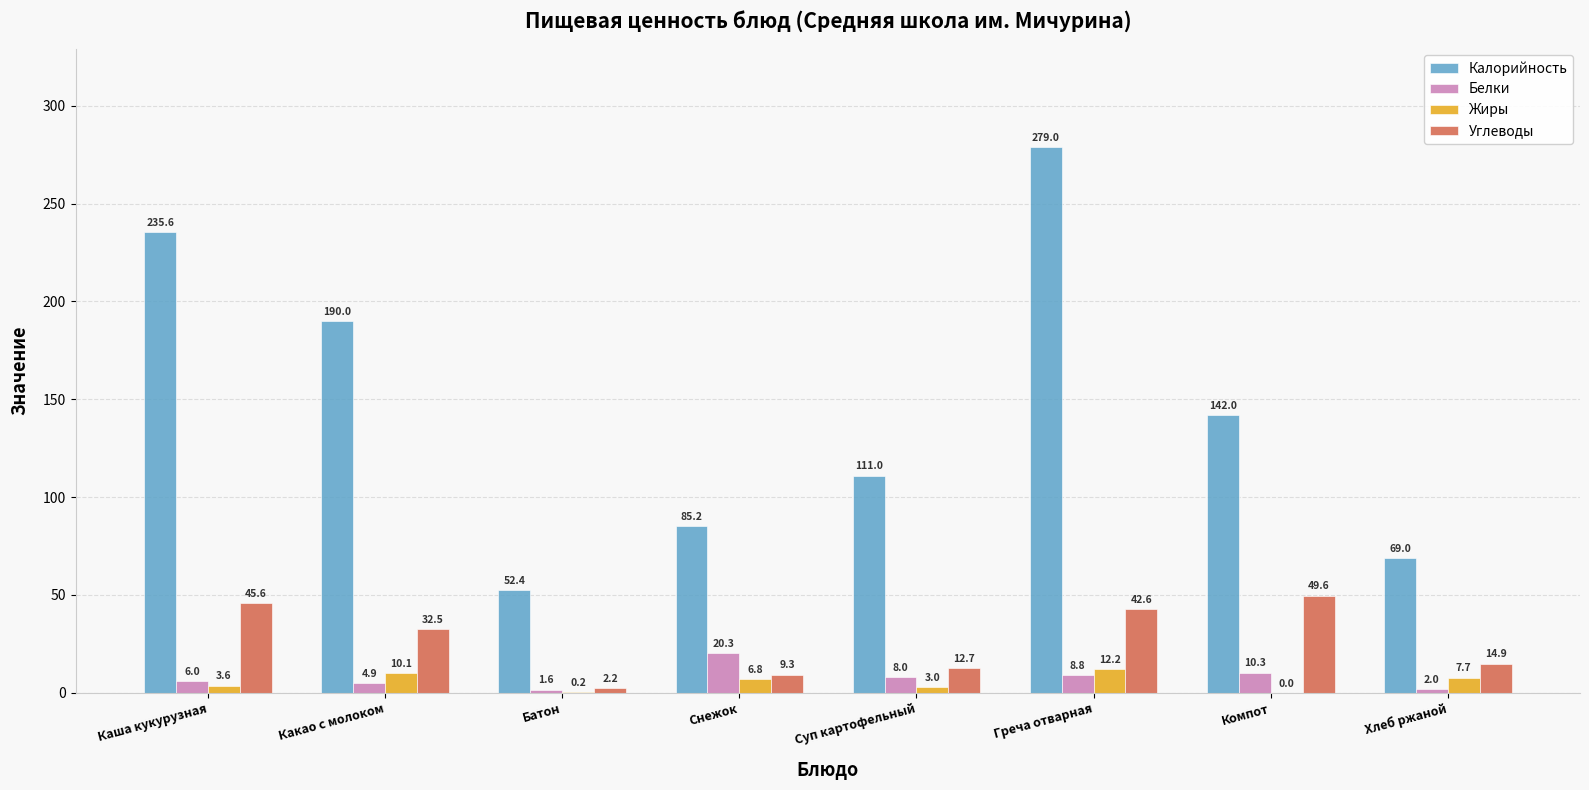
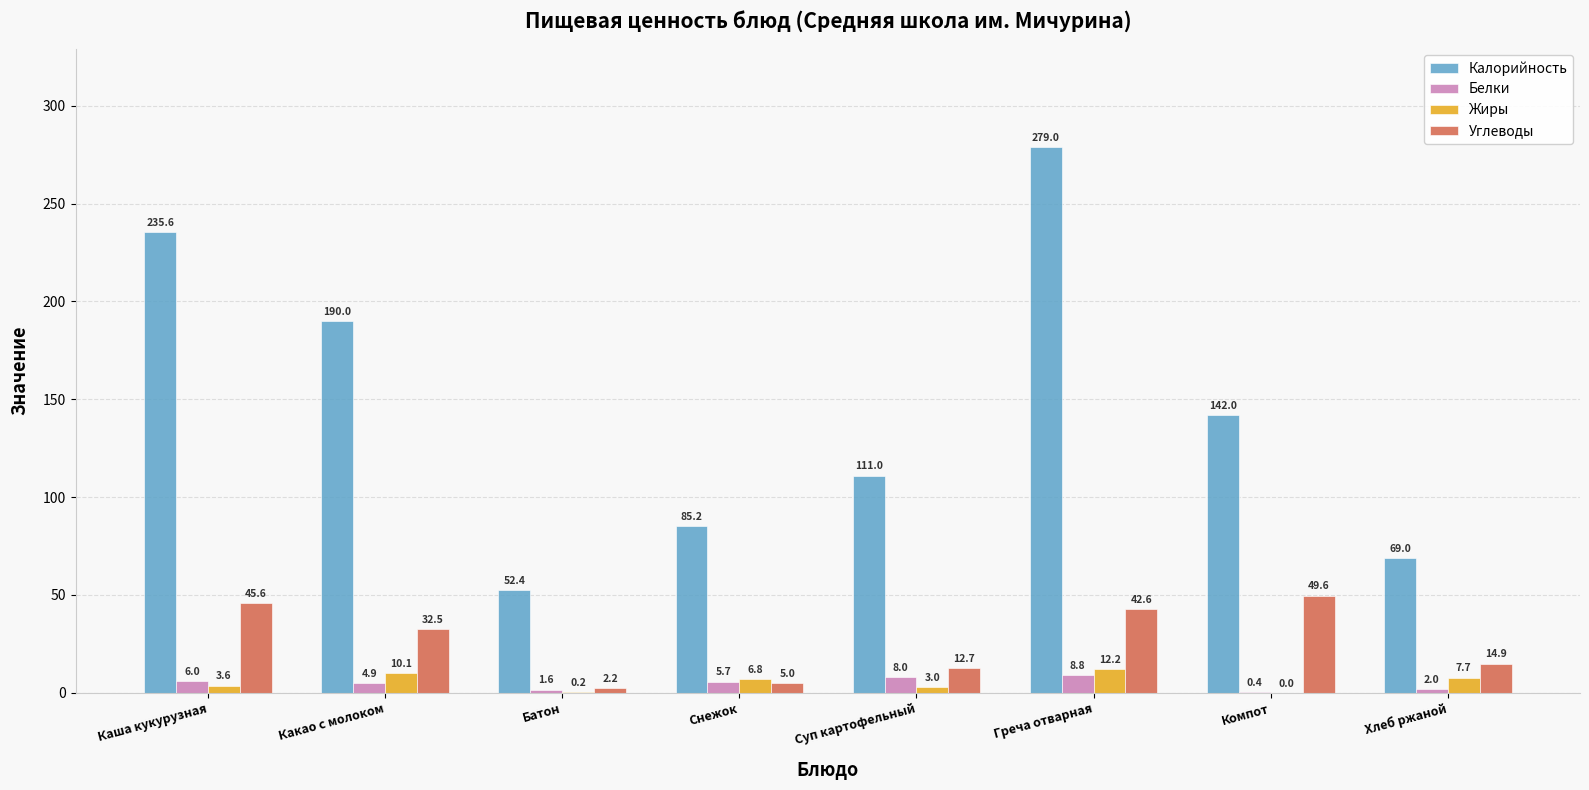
Белки, Снежок: 20.3 -> 5.7
Углеводы, Снежок: 9.3 -> 5.0
Белки, Компот: 10.3 -> 0.4
